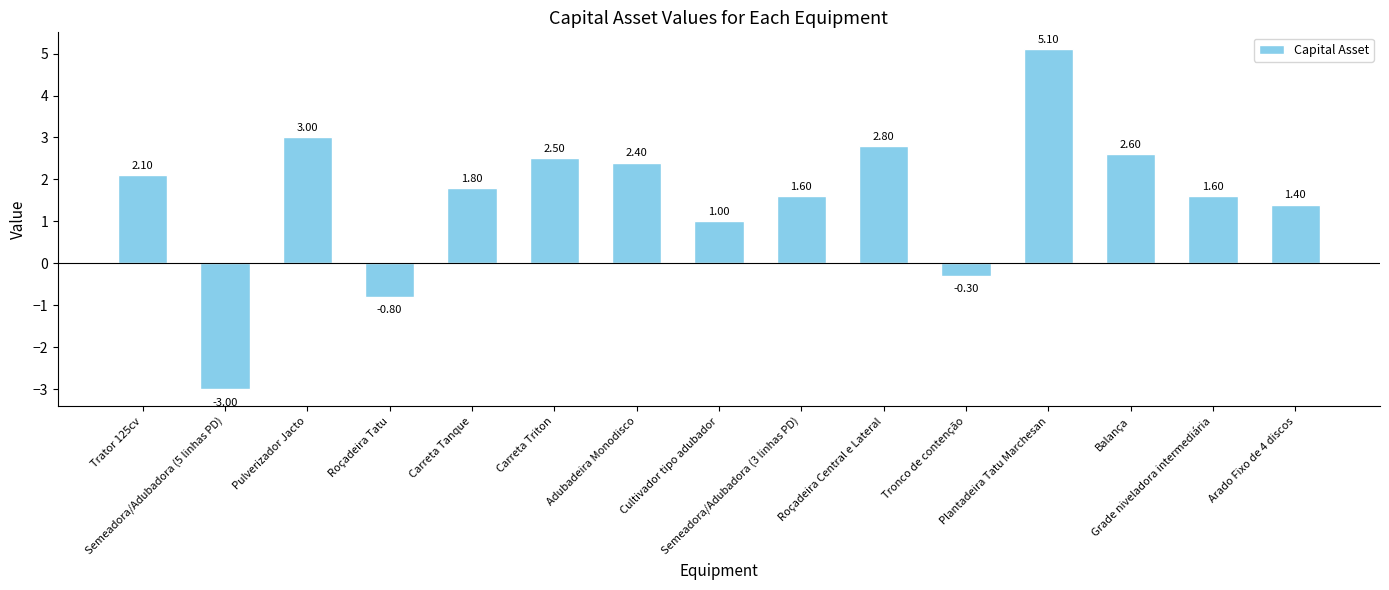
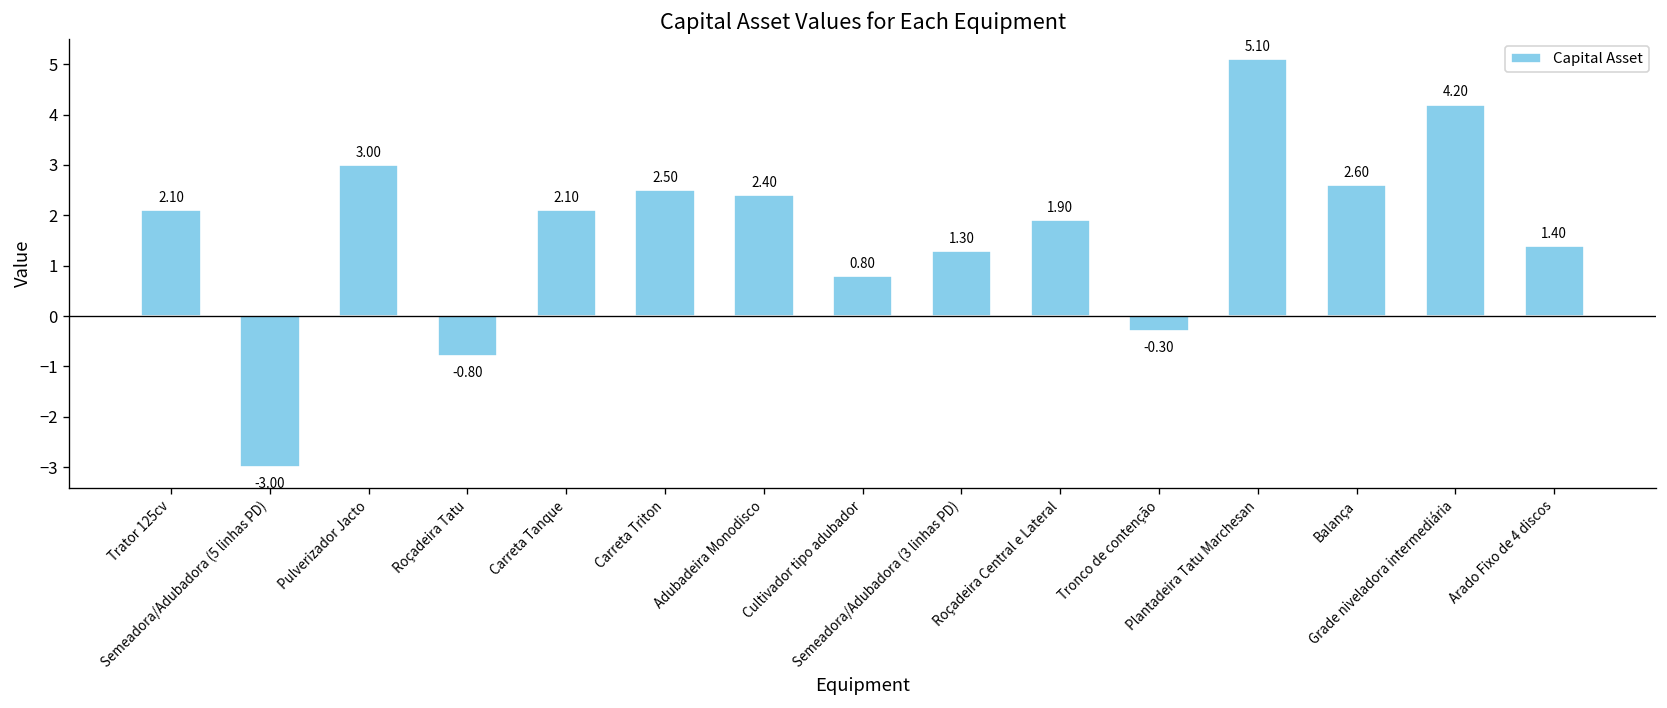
Carreta Tanque: 1.80 -> 2.10
Cultivador tipo adubador: 1.00 -> 0.80
Semeadora/Adubadora (3 linhas PD): 1.60 -> 1.30
Roçadeira Central e Lateral: 2.80 -> 1.90
Grade niveladora intermediária: 1.60 -> 4.20
